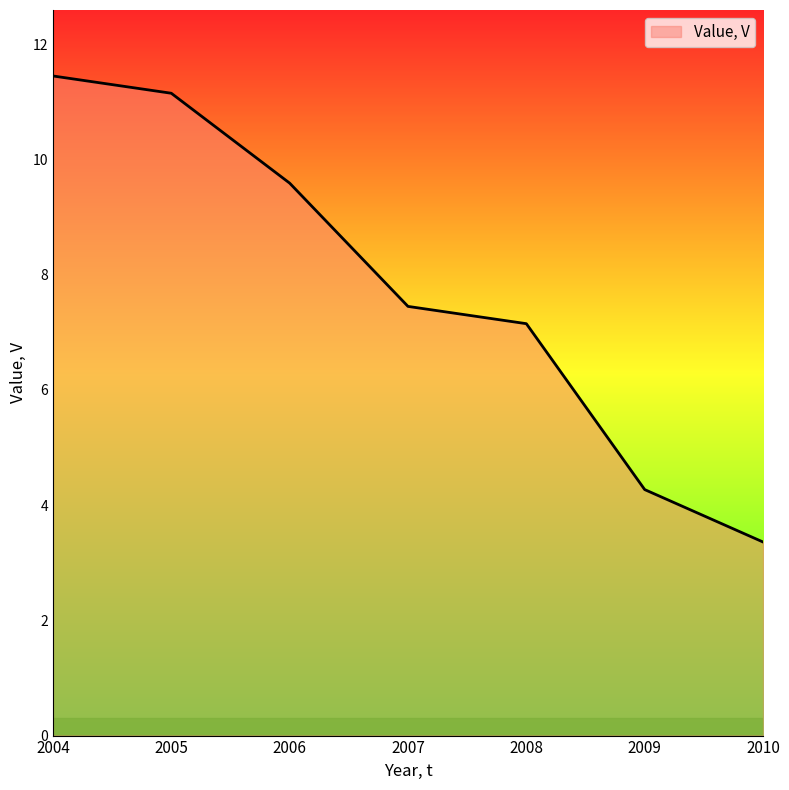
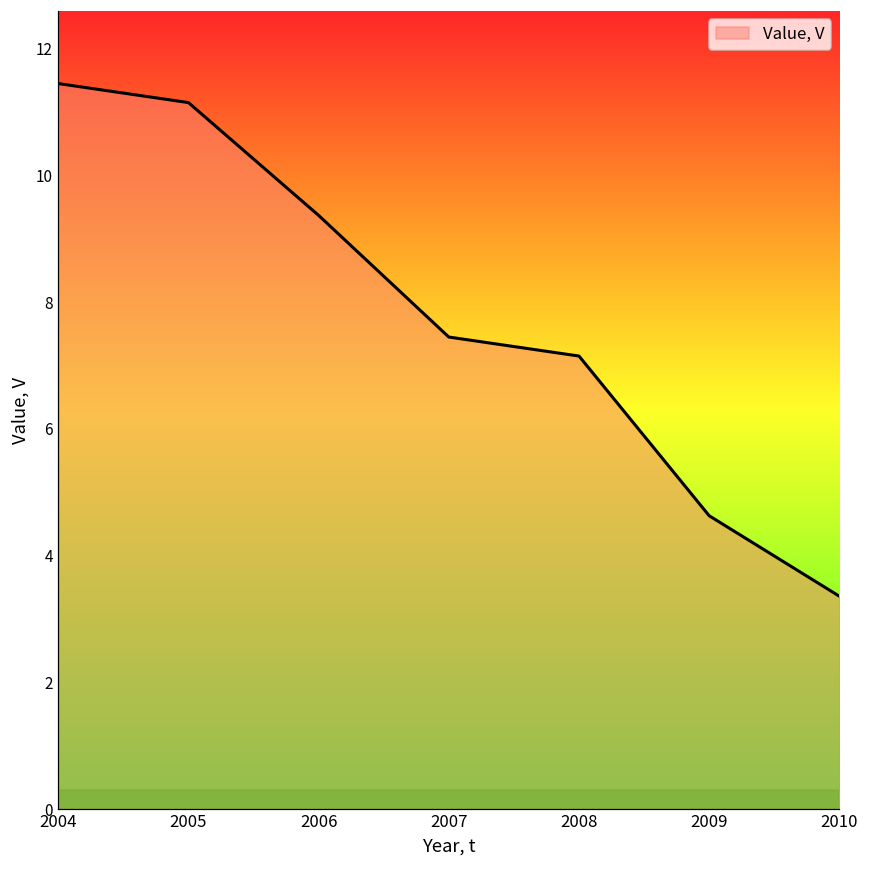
2006: 9.6 -> 9.4
2009: 4.3 -> 4.6
